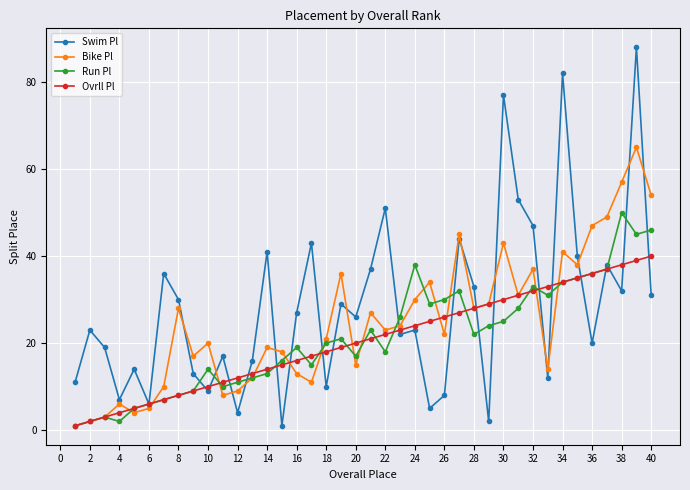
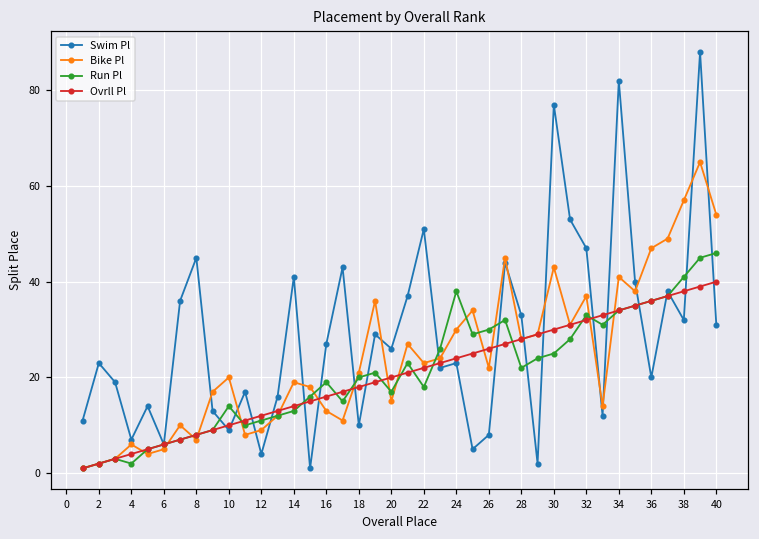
Swim Pl, 8: 30 -> 45
Bike Pl, 8: 28 -> 7
Run Pl, 38: 50 -> 41
